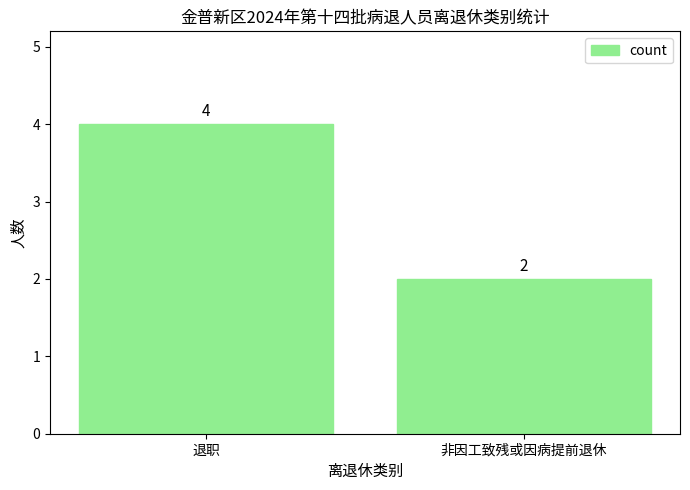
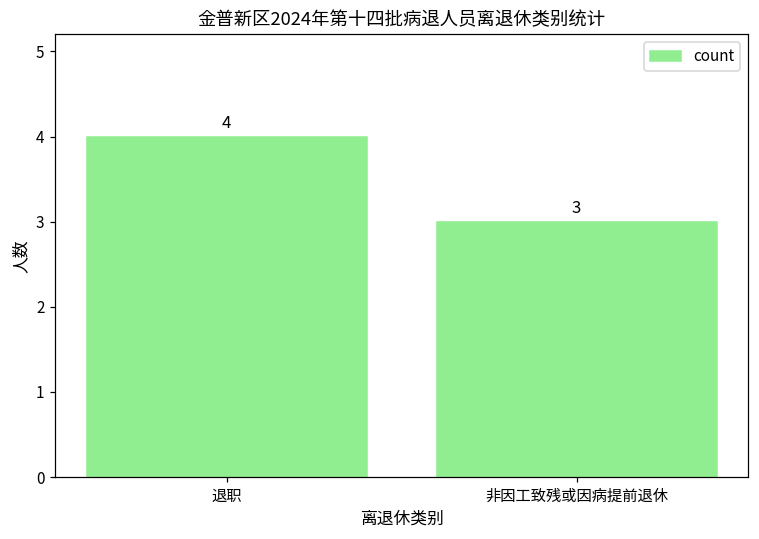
非因工致残或因病提前退休: 2 -> 3
